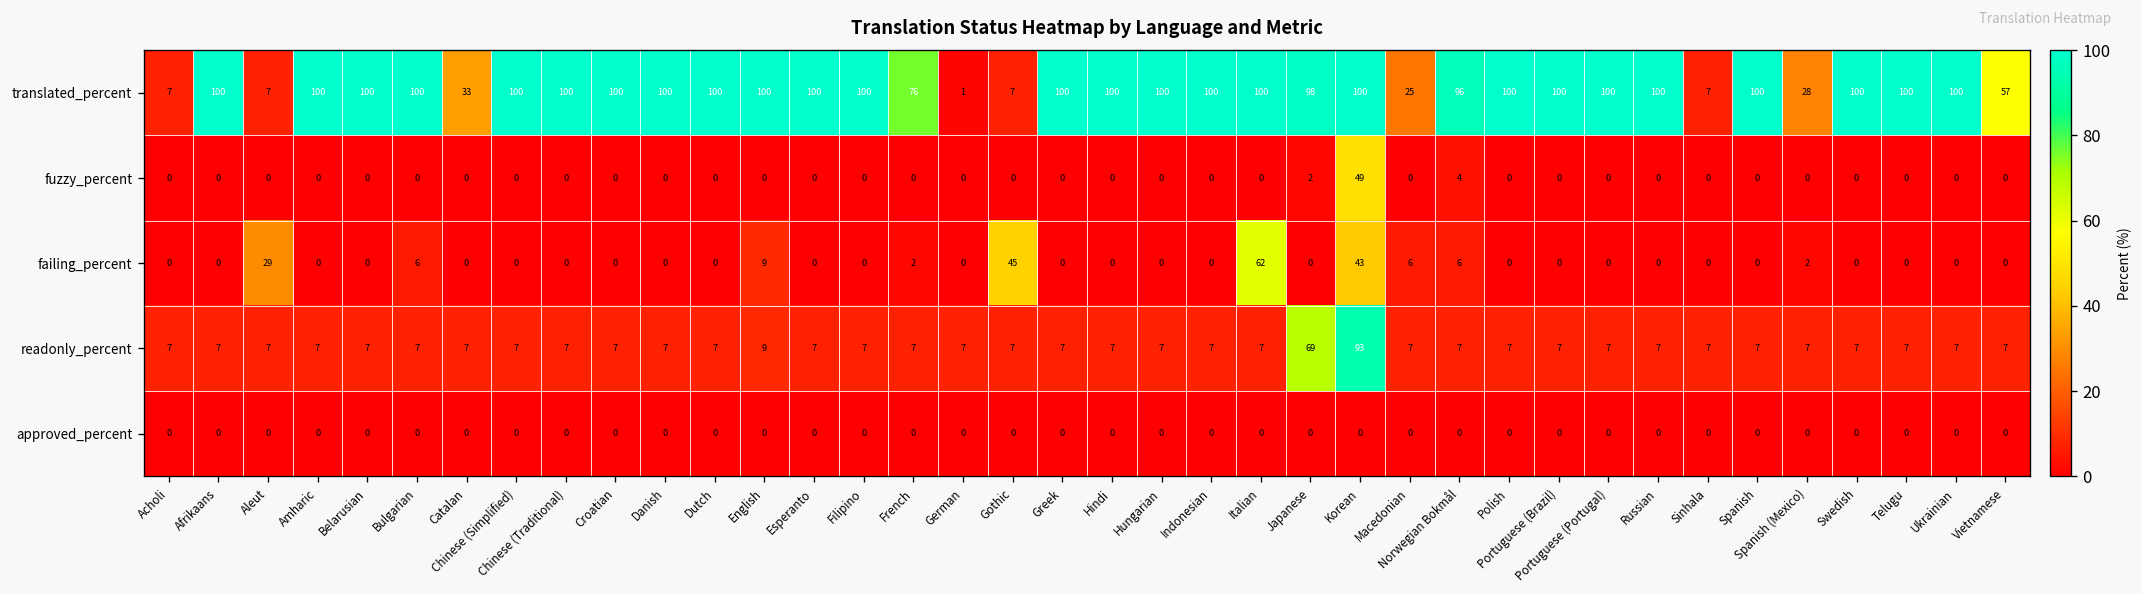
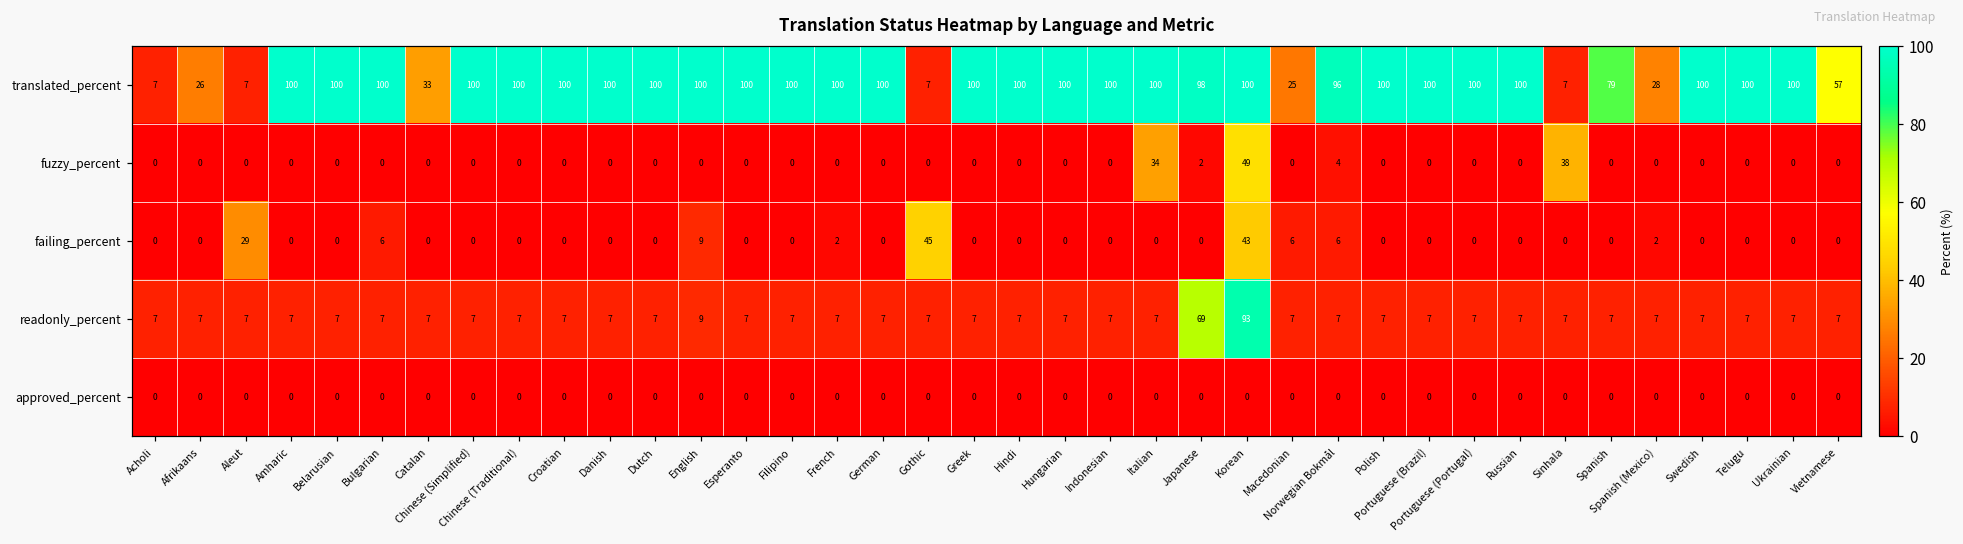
translated_percent, Afrikaans: 100 -> 26
translated_percent, French: 76 -> 100
translated_percent, German: 1 -> 100
translated_percent, Spanish: 100 -> 79
fuzzy_percent, Italian: 0 -> 34
fuzzy_percent, Sinhala: 0 -> 38
failing_percent, Italian: 62 -> 0
